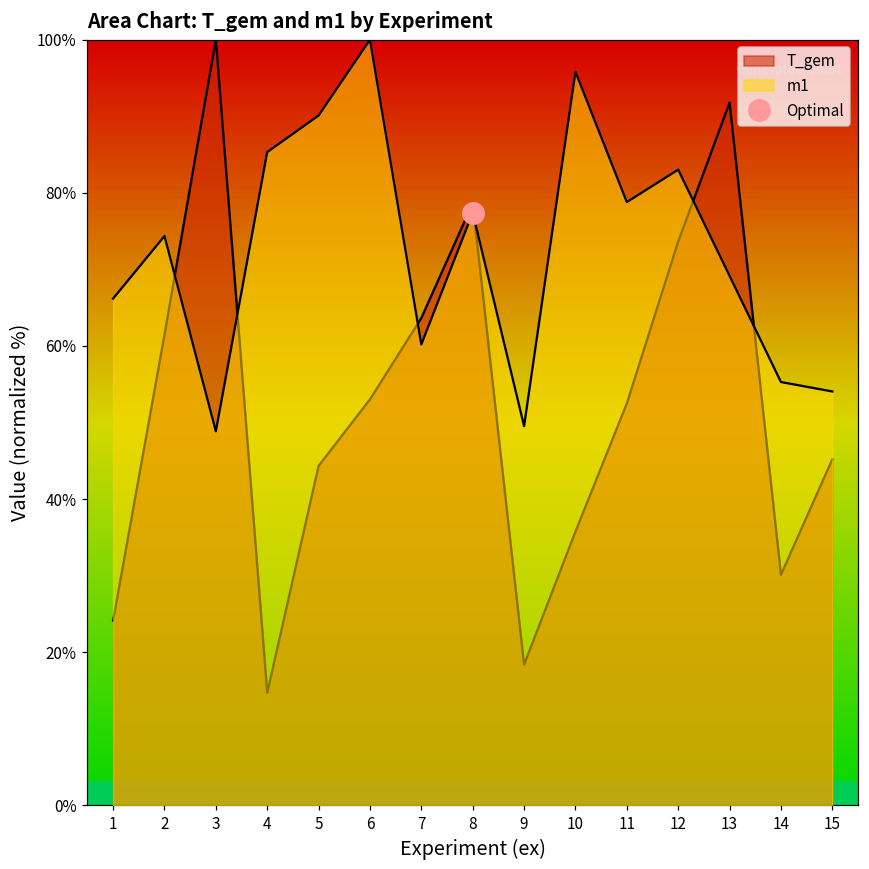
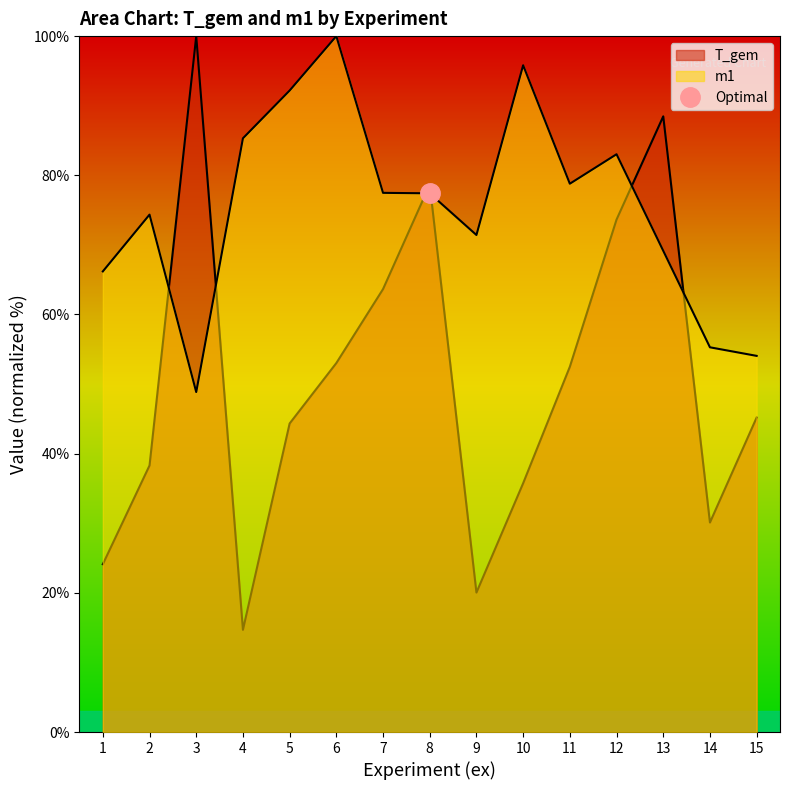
T_gem, 2: 61% -> 38%
m1, 5: 90% -> 92%
m1, 7: 60% -> 77%
T_gem, 9: 18% -> 20%
m1, 9: 50% -> 71%
T_gem, 13: 92% -> 88%
